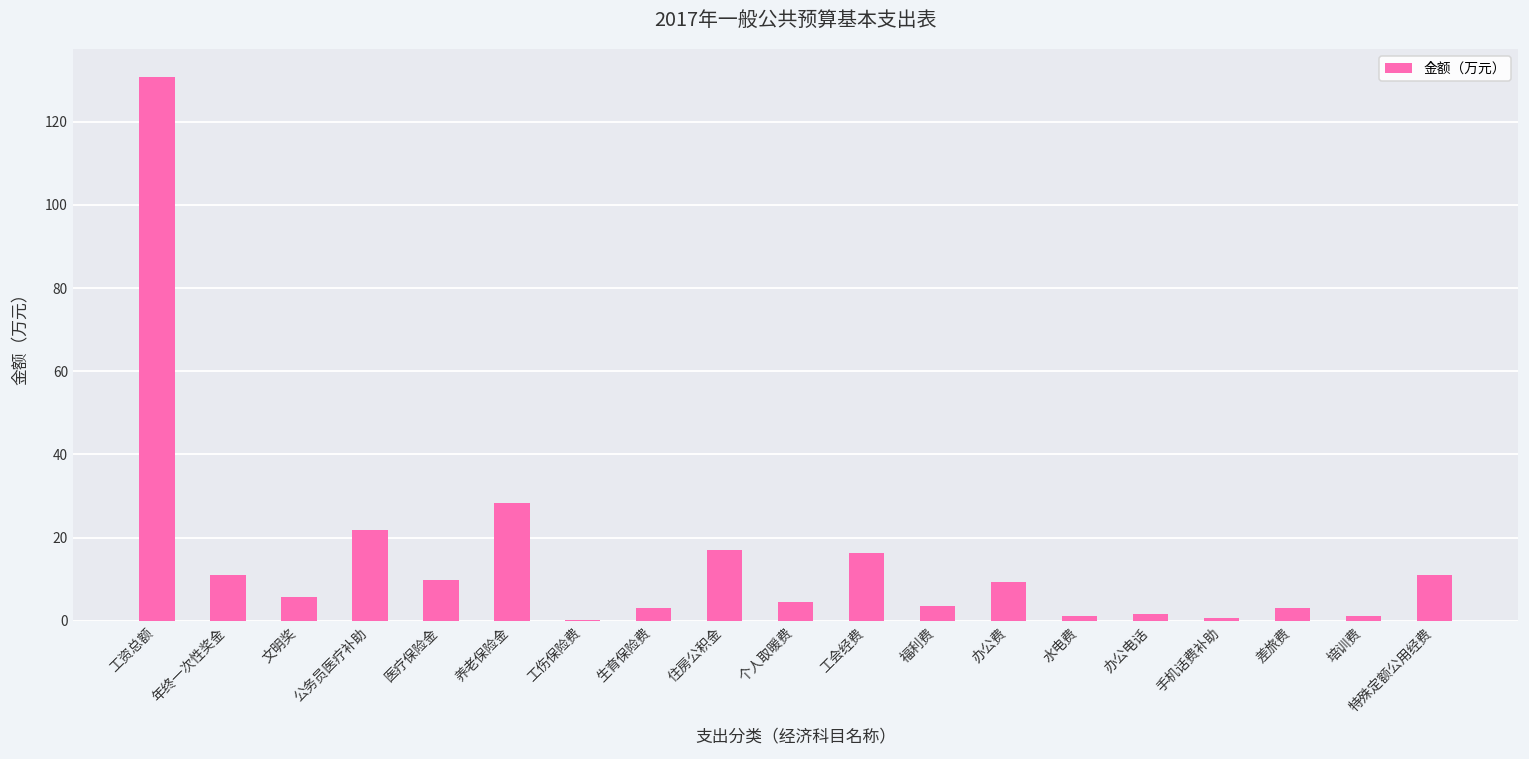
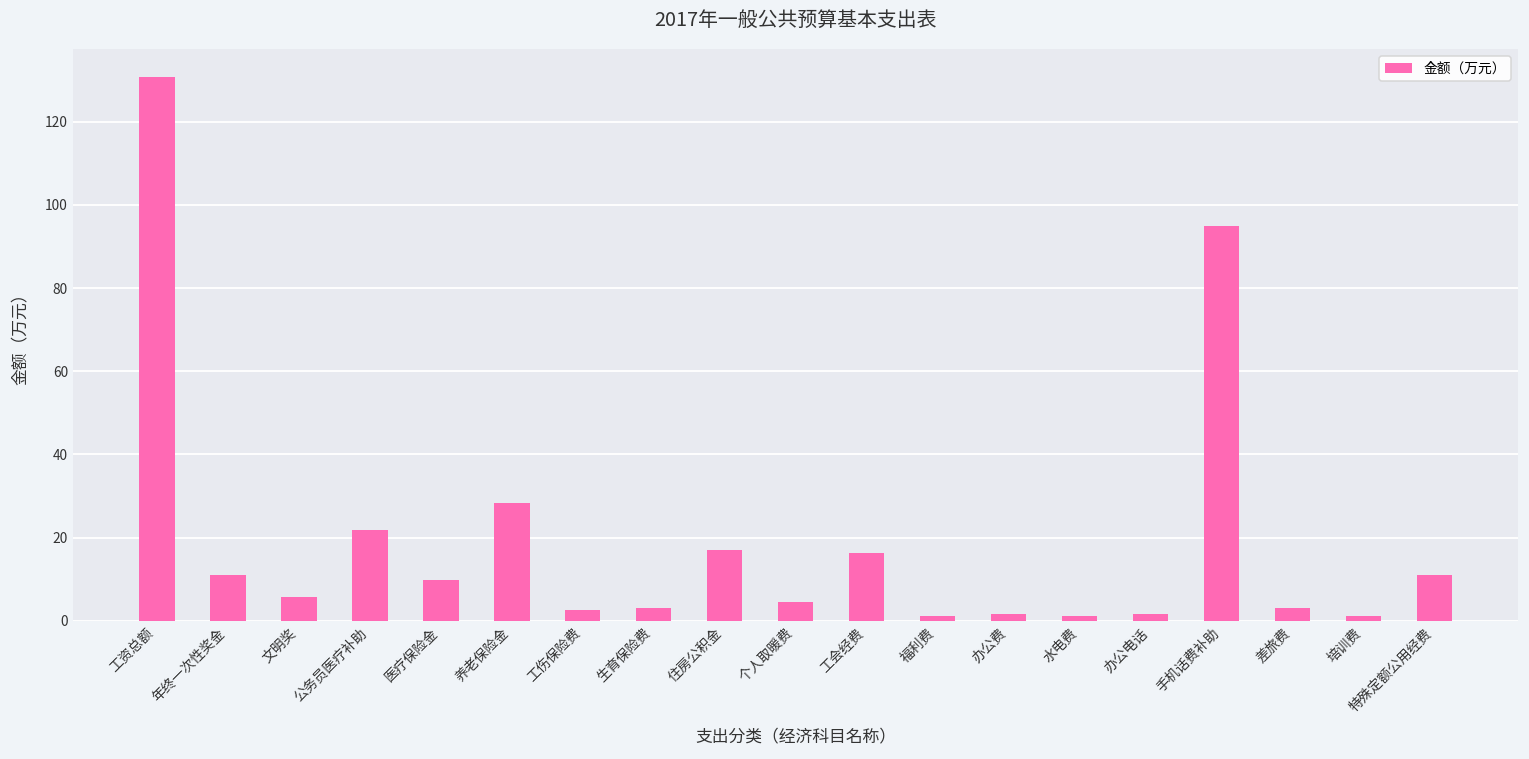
工伤保险费: 0 -> 2
福利费: 4 -> 1
办公费: 9 -> 2
手机话费补助: 1 -> 95
